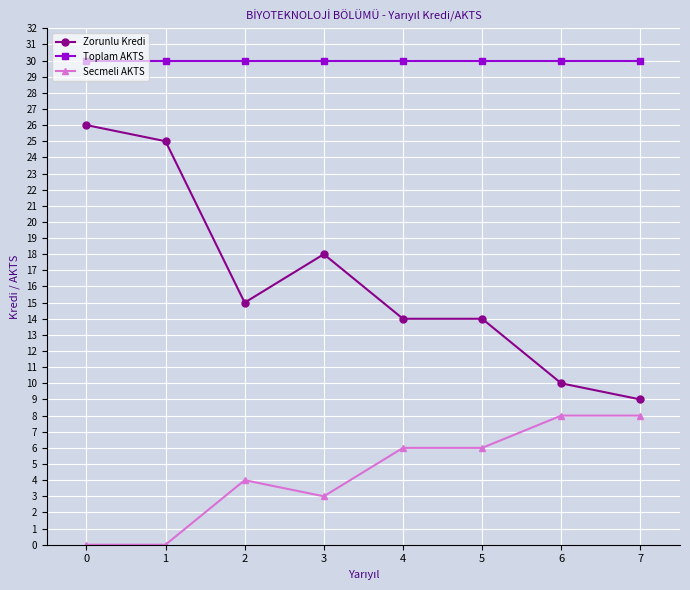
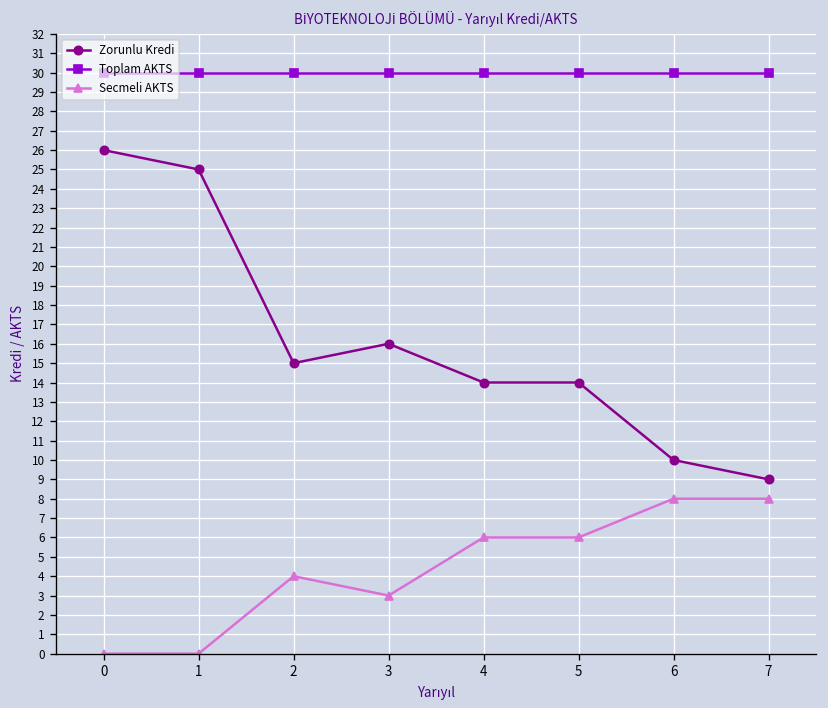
Zorunlu Kredi, 3: 18 -> 16
